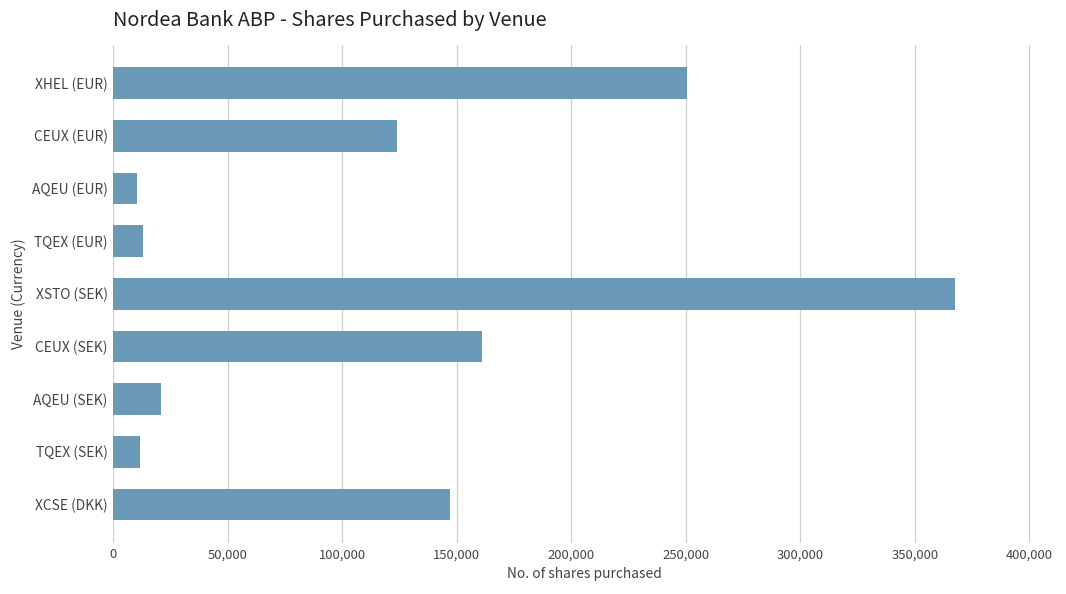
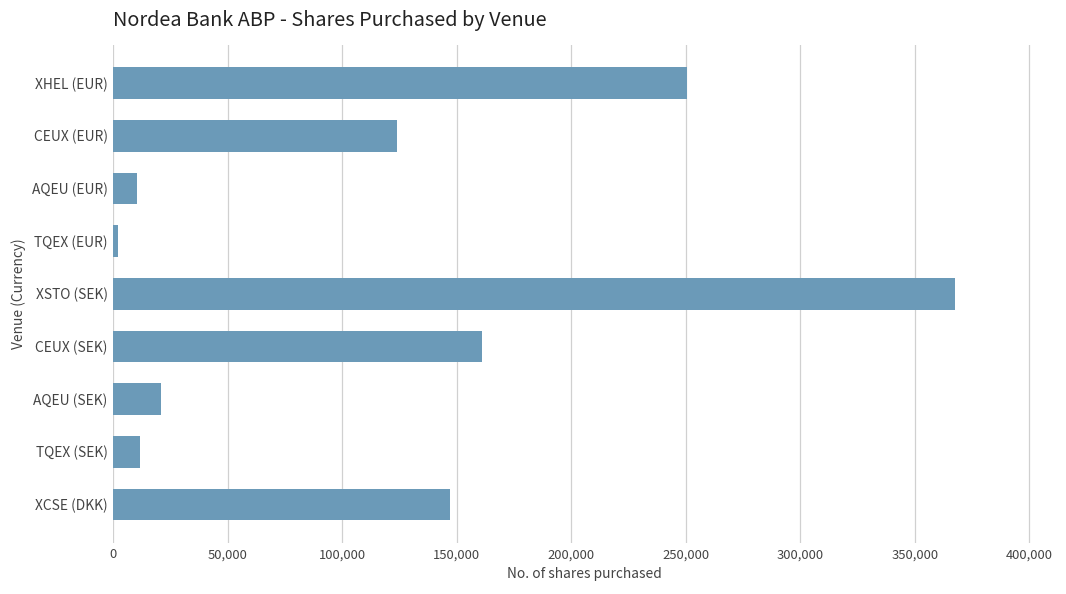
TQEX (EUR): 13,000 -> 2,000
